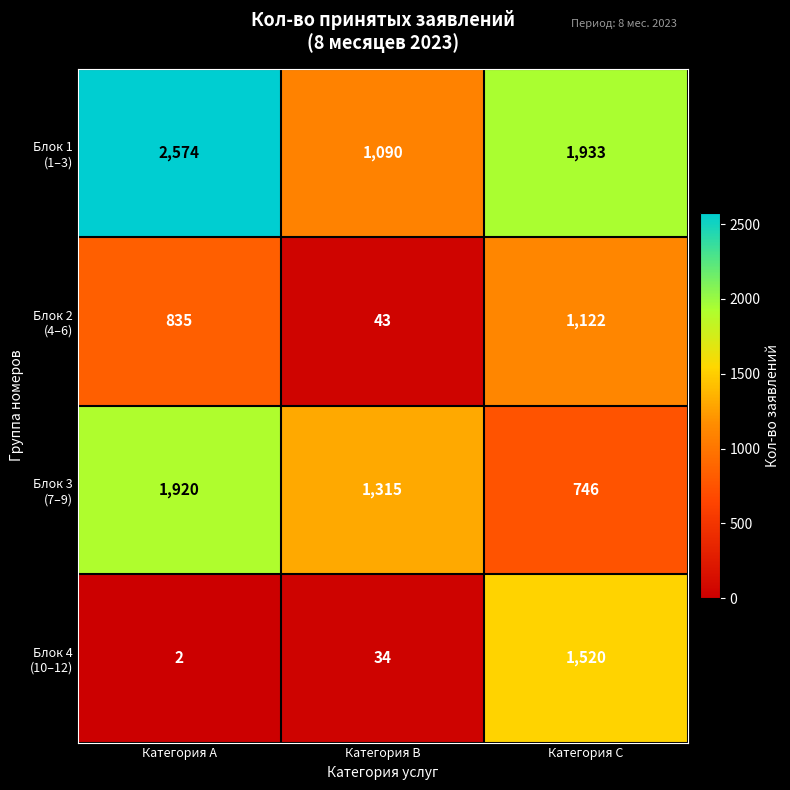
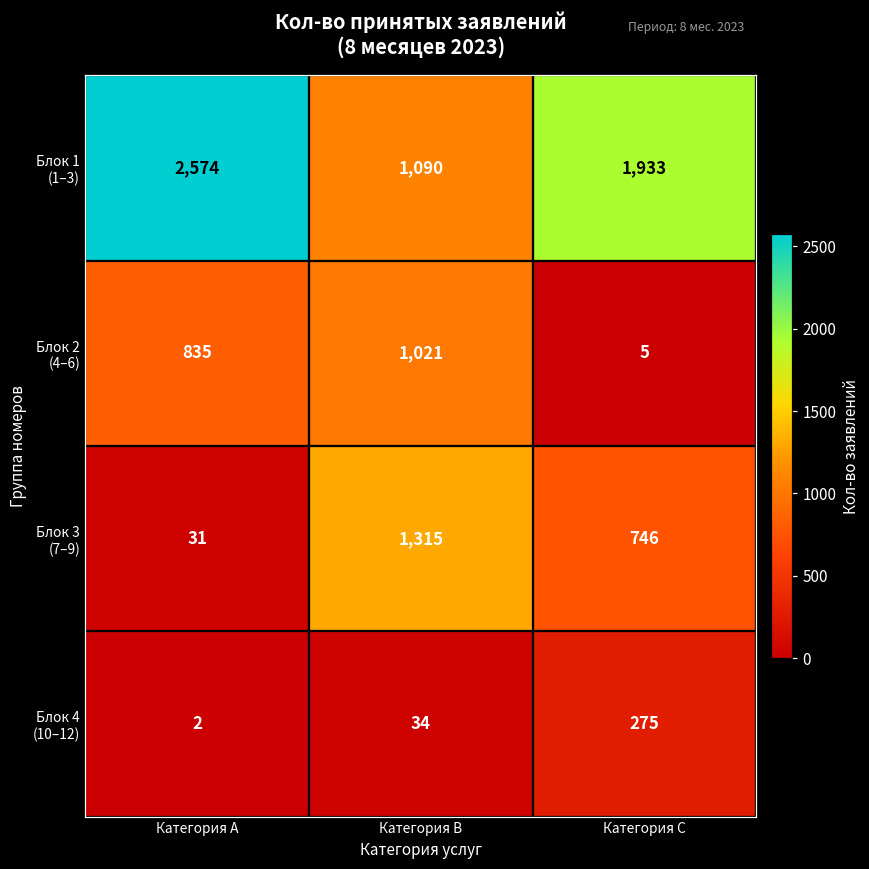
Блок 2 (4–6), Категория B: 43 -> 1,021
Блок 2 (4–6), Категория C: 1,122 -> 5
Блок 3 (7–9), Категория A: 1,920 -> 31
Блок 4 (10–12), Категория C: 1,520 -> 275
